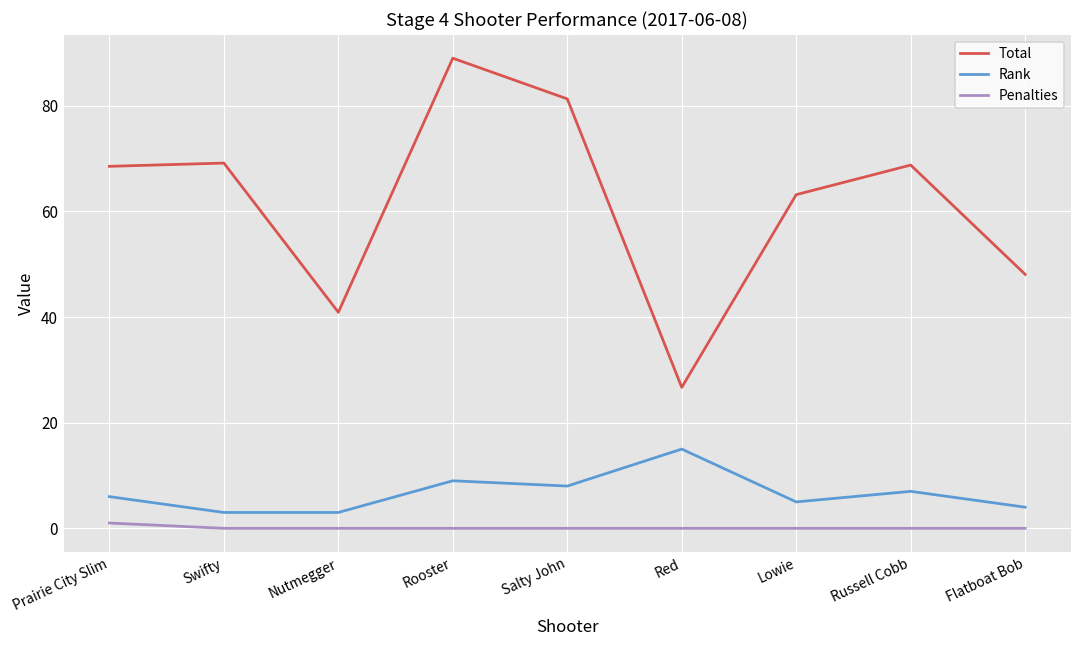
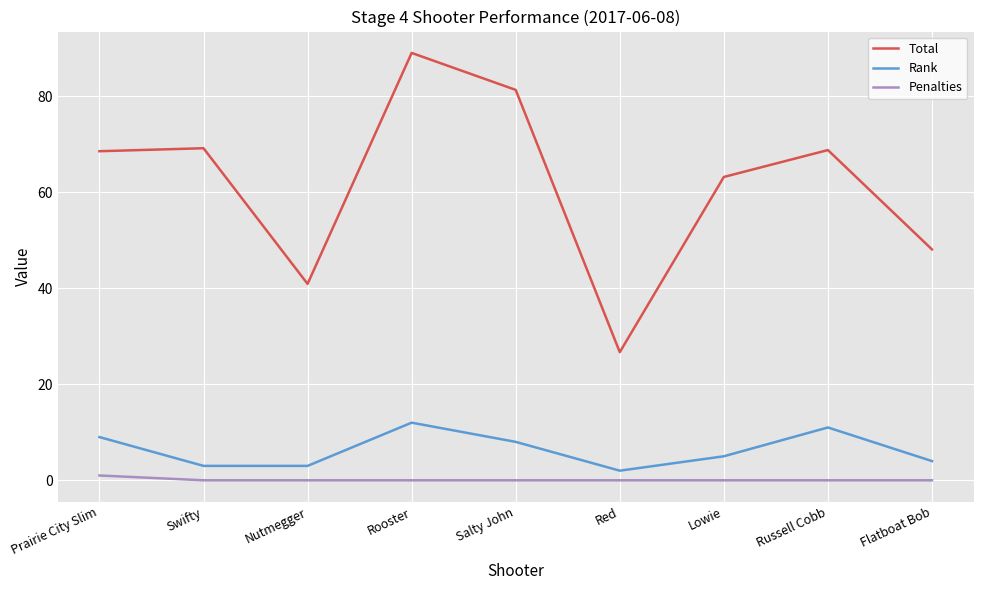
Rank, Prairie City Slim: 6 -> 9
Rank, Rooster: 9 -> 12
Rank, Red: 15 -> 2
Rank, Russell Cobb: 7 -> 11
